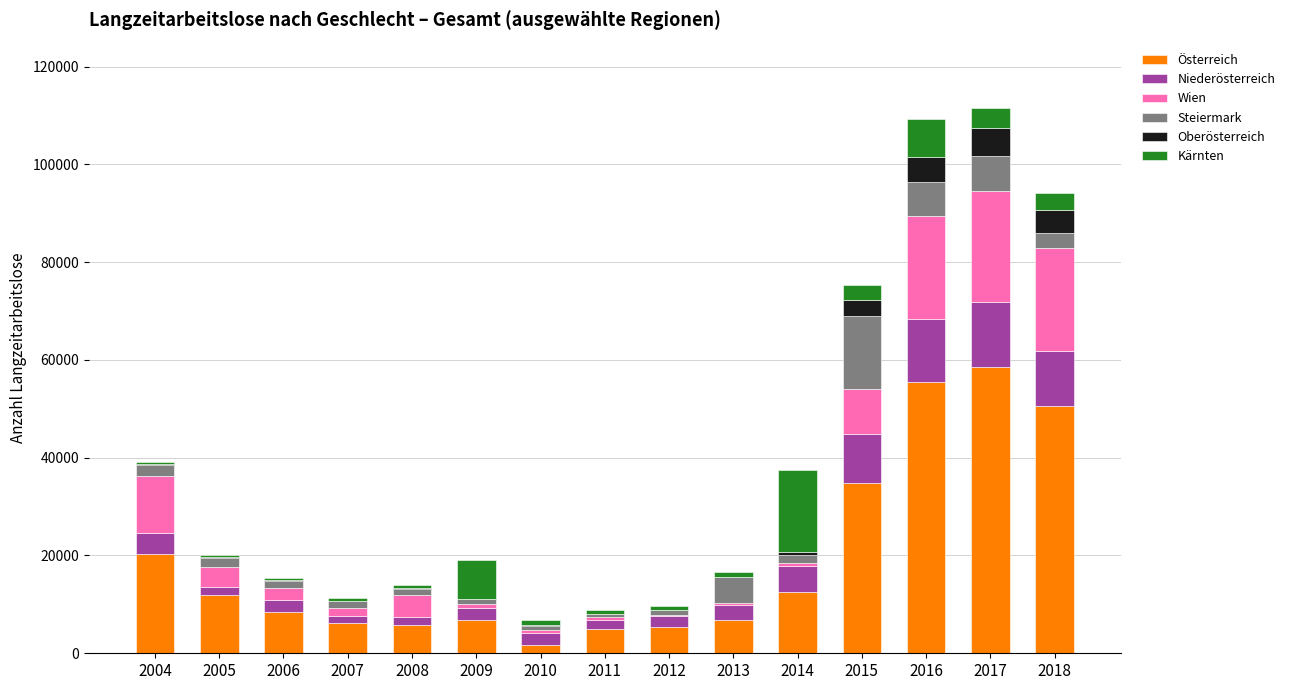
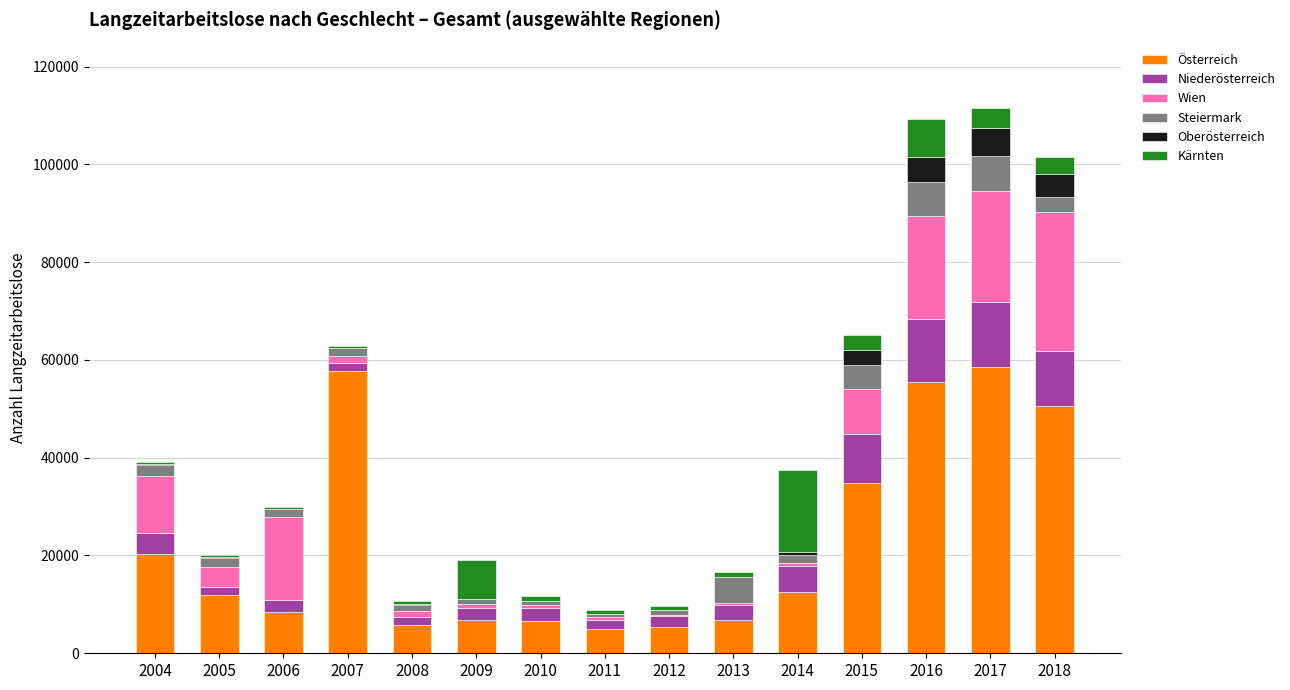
Wien, 2006: 2000 -> 17000
Österreich, 2007: 6000 -> 58000
Wien, 2008: 4000 -> 1000
Österreich, 2010: 2000 -> 7000
Steiermark, 2015: 15000 -> 5000
Wien, 2018: 21000 -> 28000
